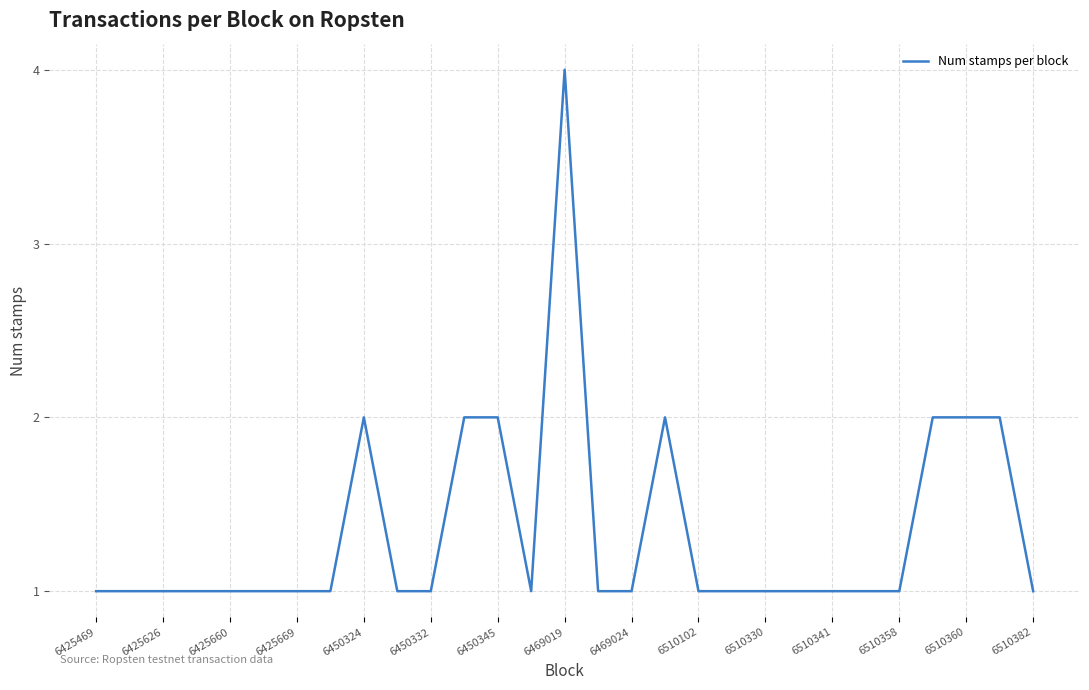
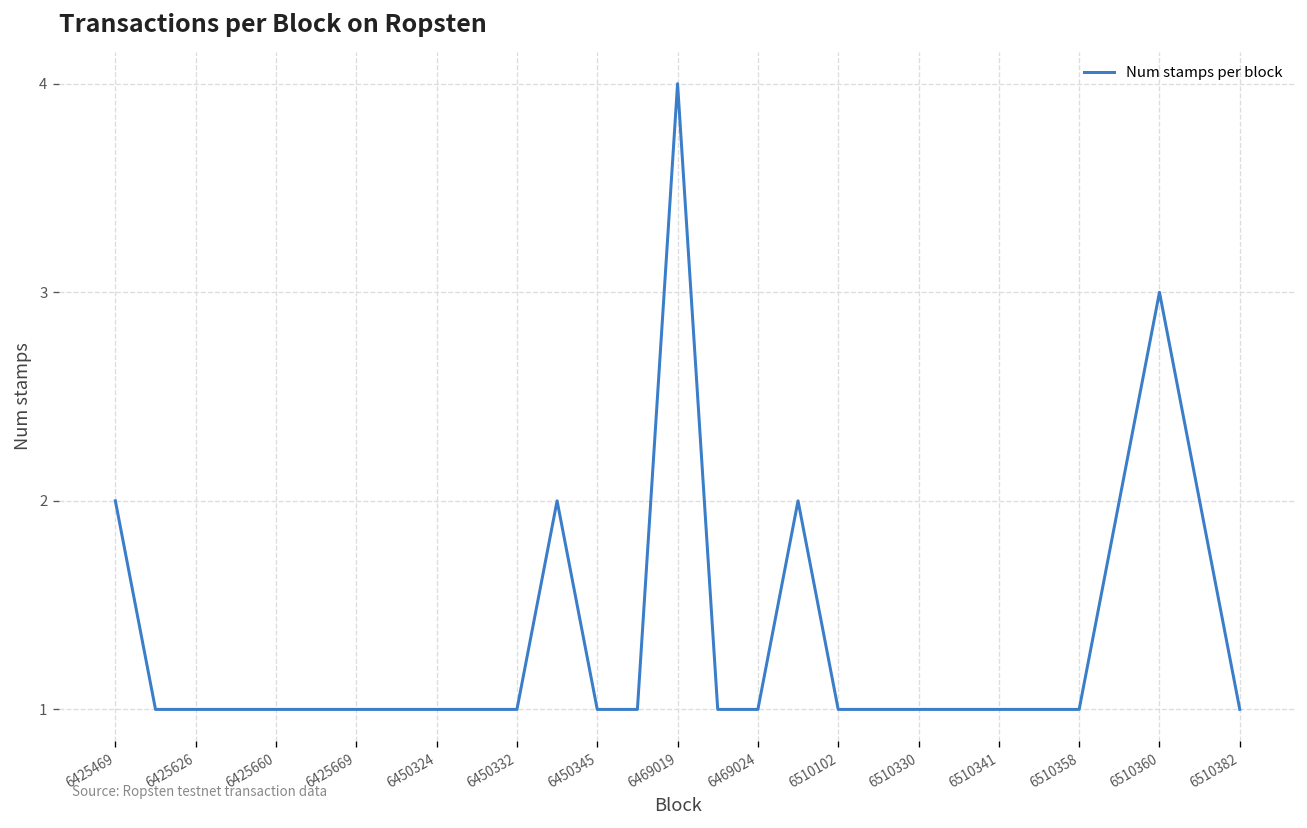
6425469: 1 -> 2
6450324: 2 -> 1
6450345: 2 -> 1
6510360: 2 -> 3
